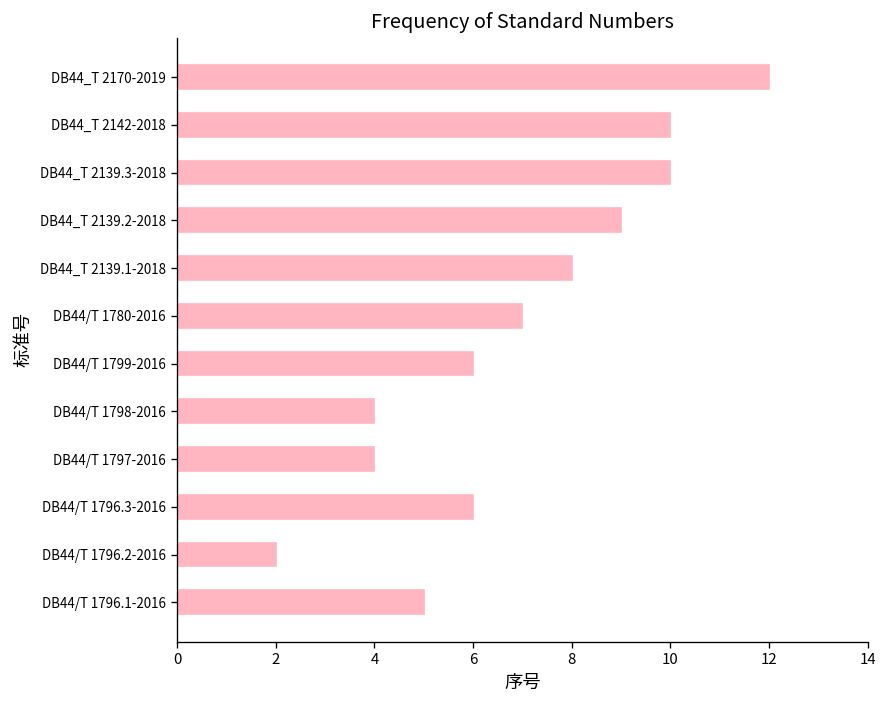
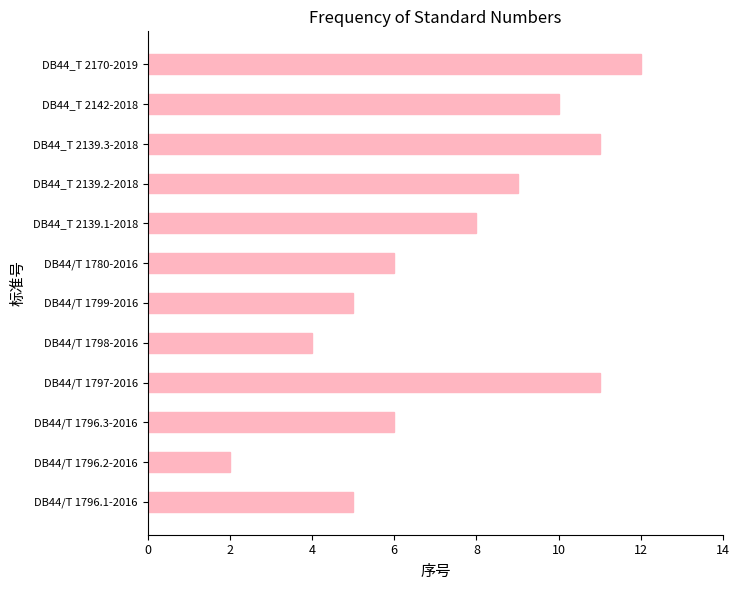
DB44_T 2139.3-2018: 10 -> 11
DB44/T 1780-2016: 7 -> 6
DB44/T 1799-2016: 6 -> 5
DB44/T 1797-2016: 4 -> 11
